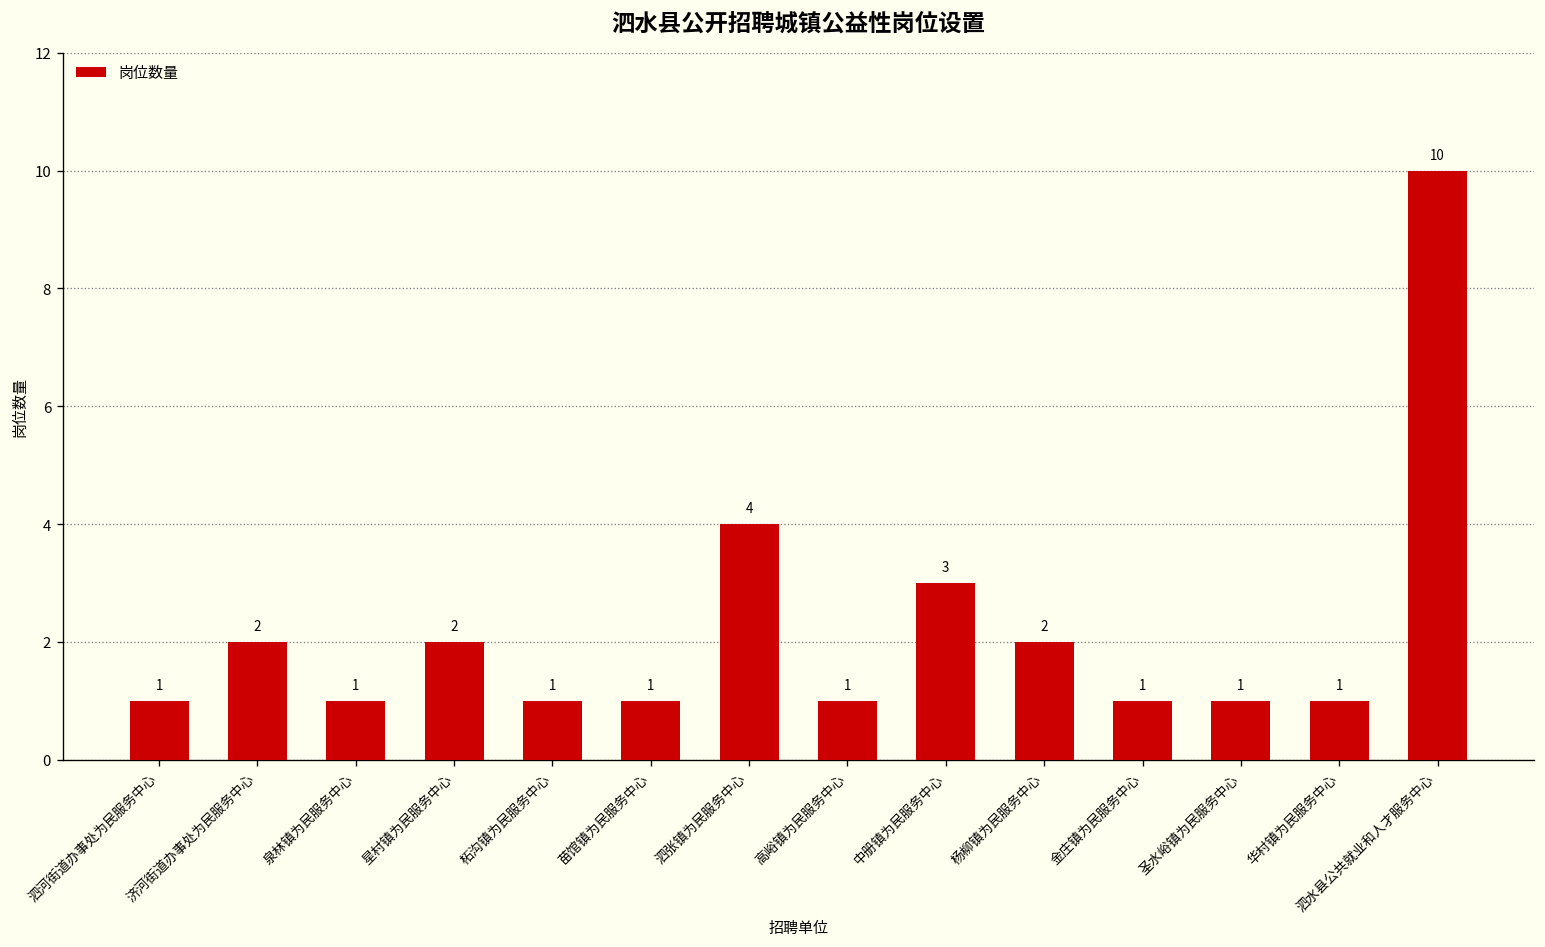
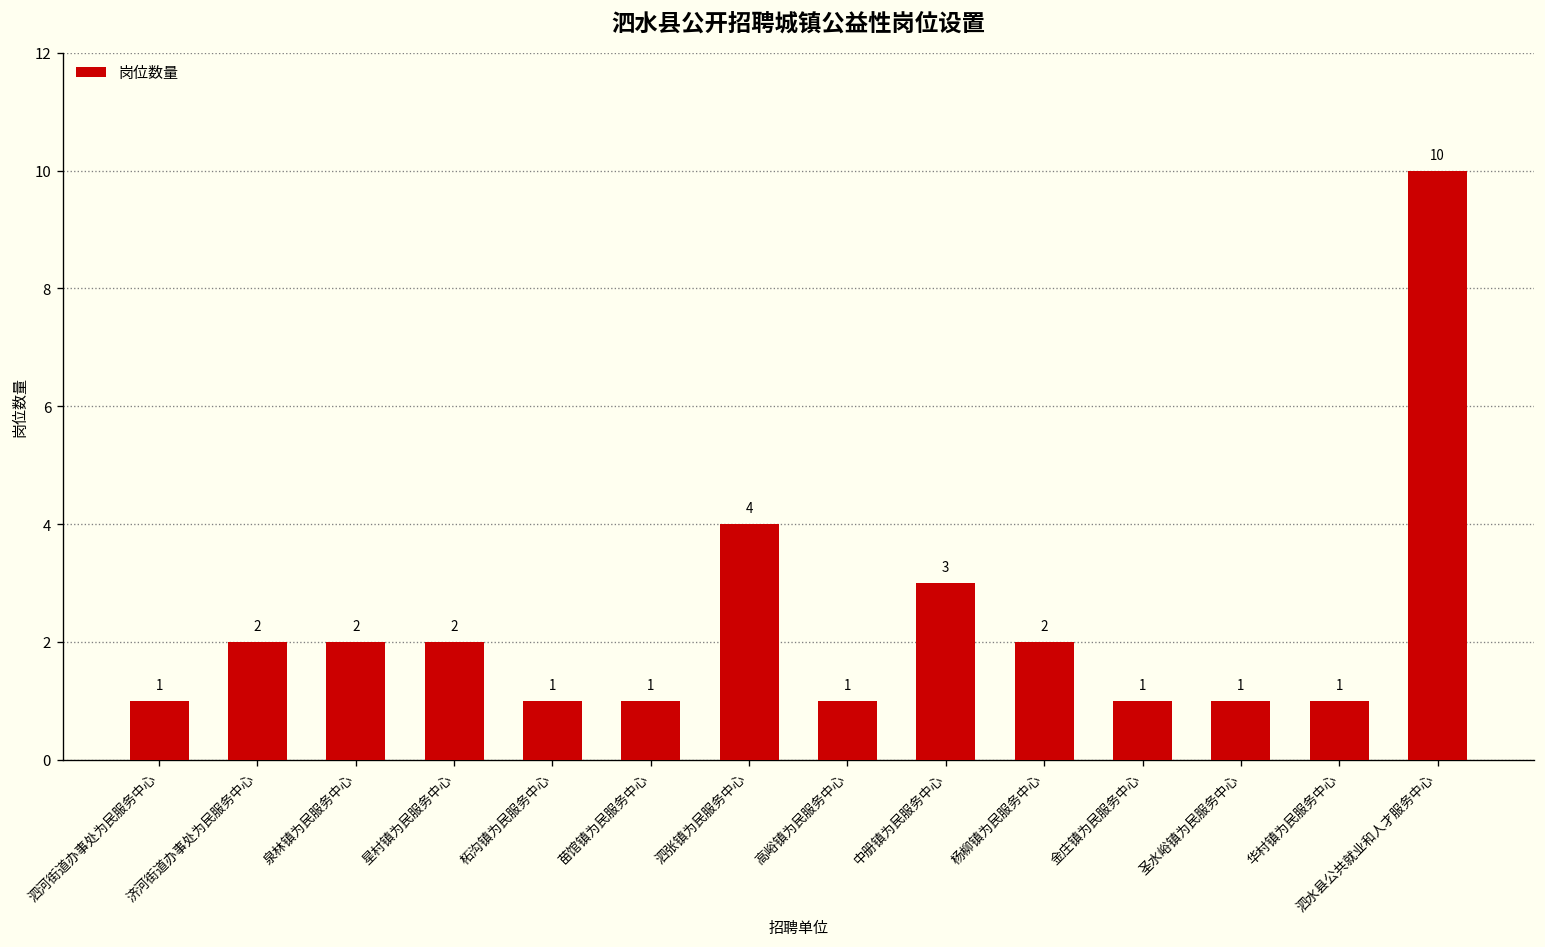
泉林镇为民服务中心: 1 -> 2
